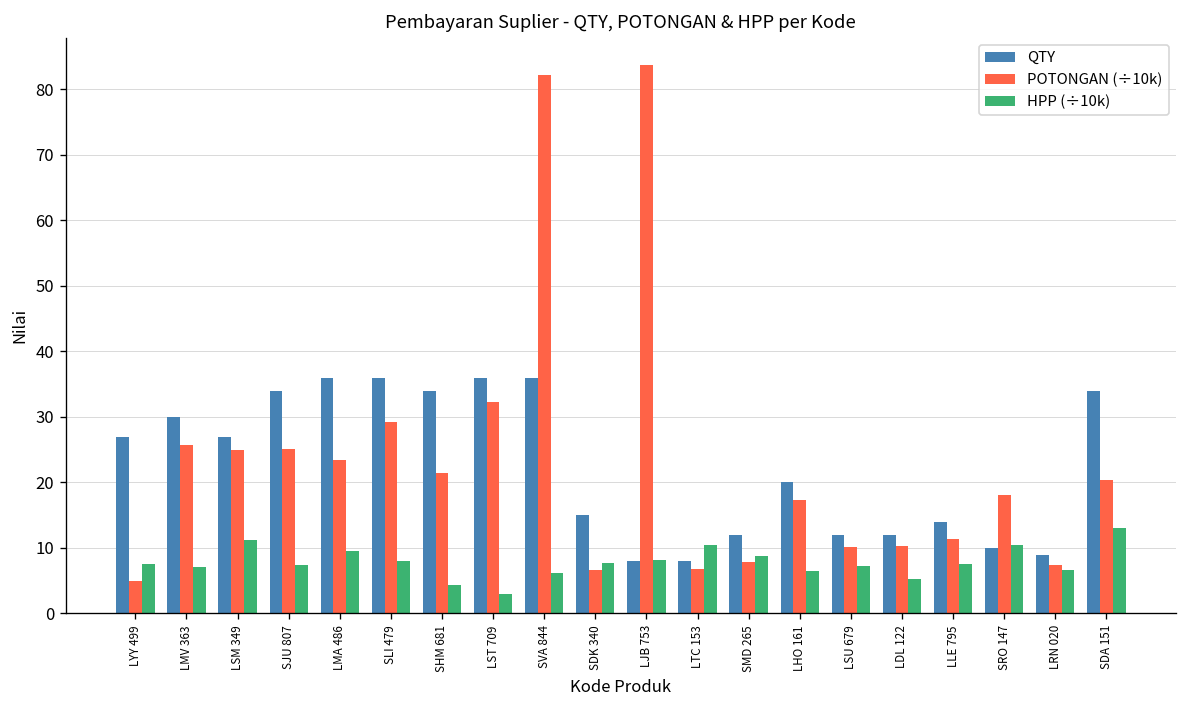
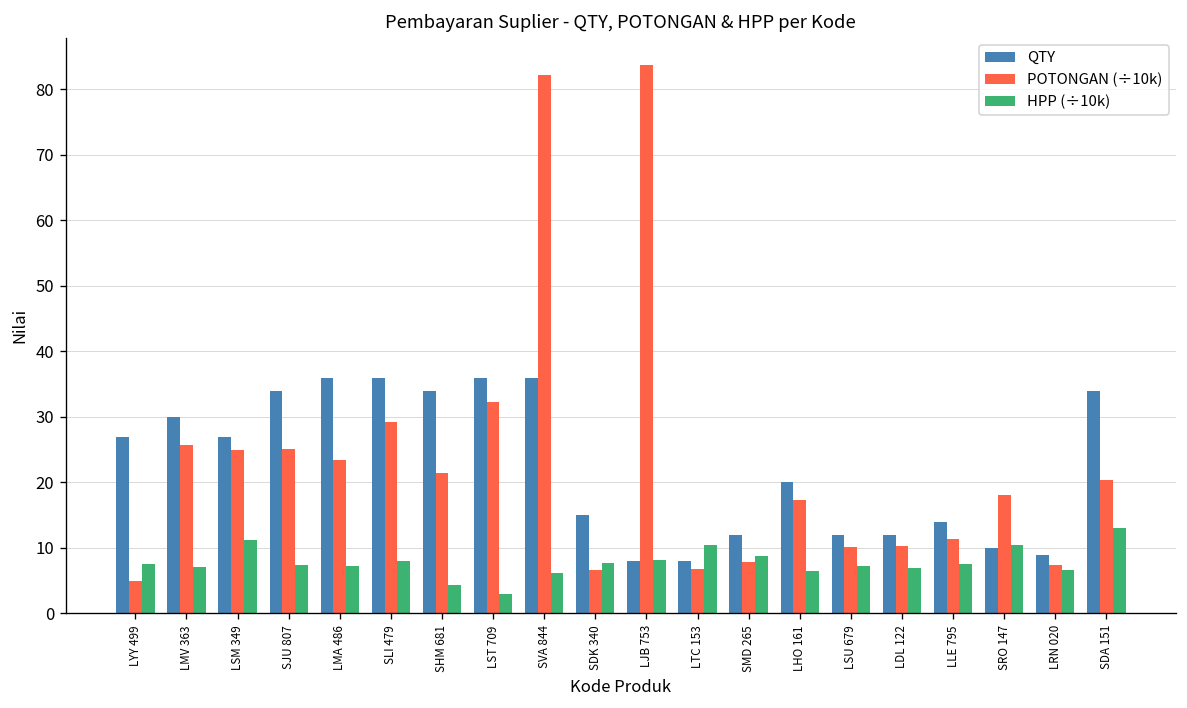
HPP (÷10k), LMA 486: 10 -> 7
HPP (÷10k), LDL 122: 5 -> 7
